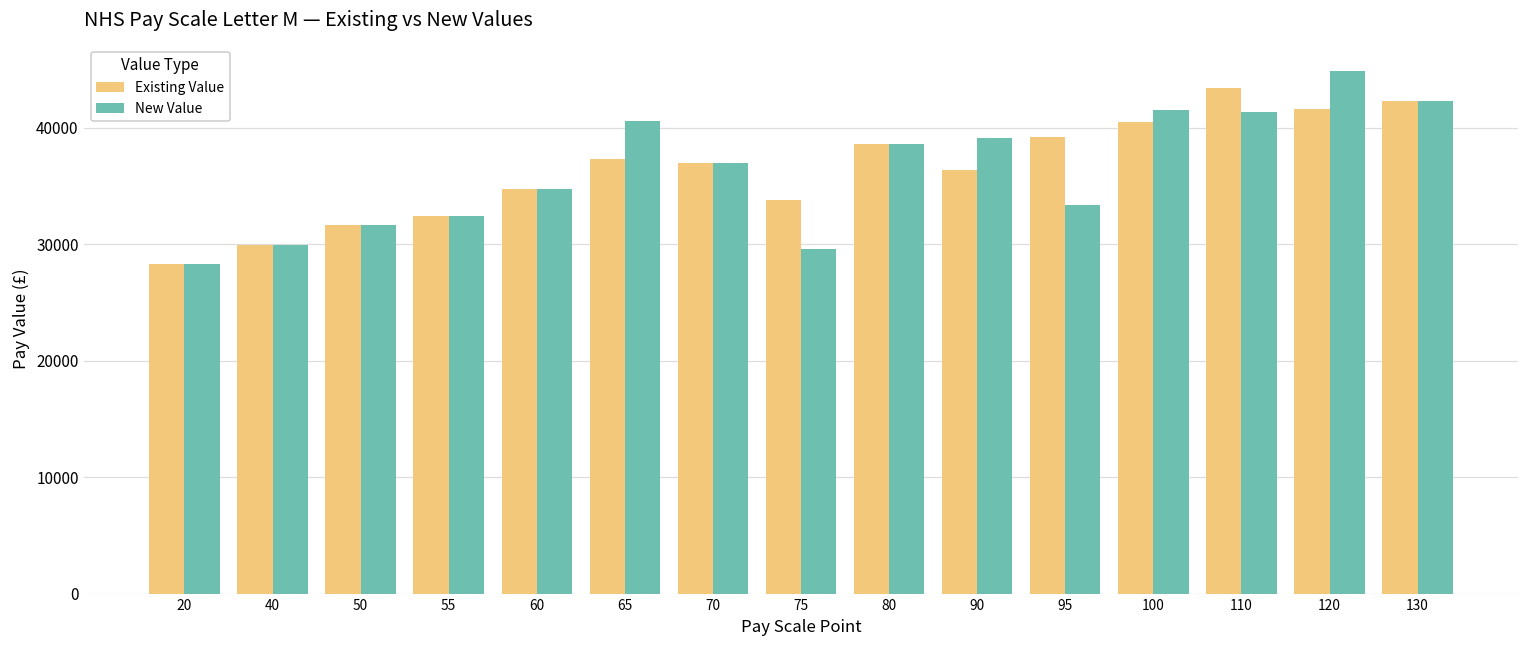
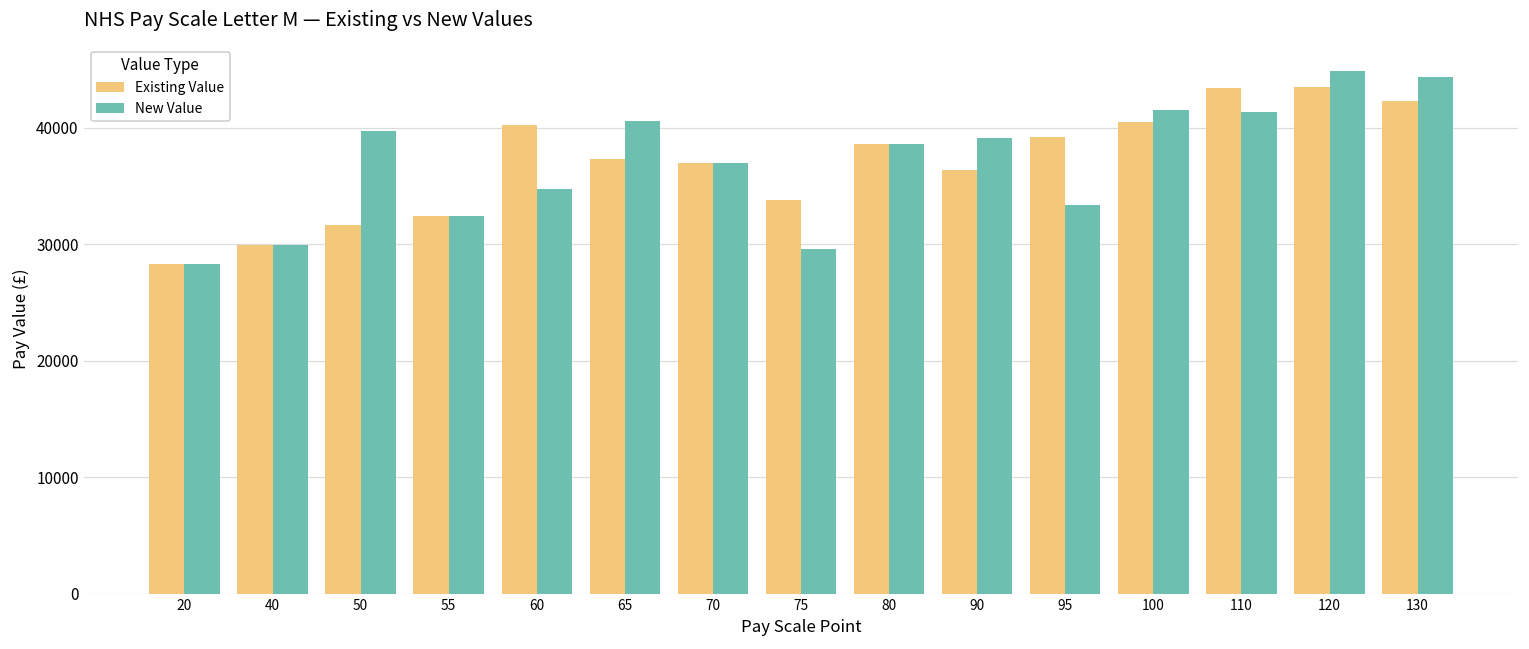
New Value, 50: 31600 -> 39700
Existing Value, 60: 34800 -> 40200
Existing Value, 120: 41600 -> 43500
New Value, 130: 42300 -> 44400
